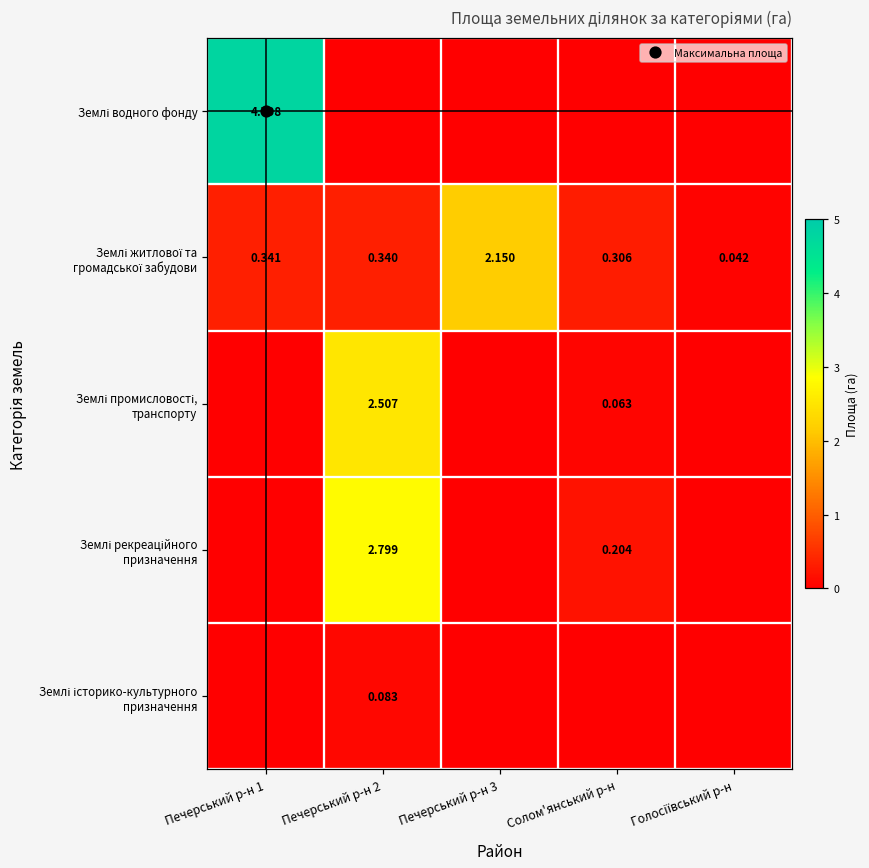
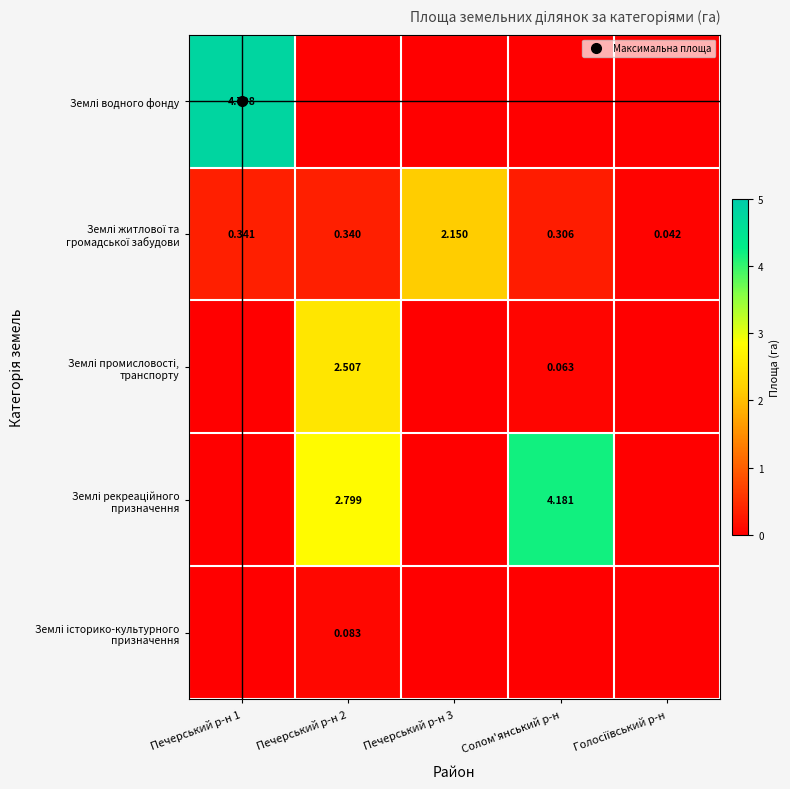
Землі рекреаційного призначення, Солом'янський р-н: 0.204 -> 4.181
